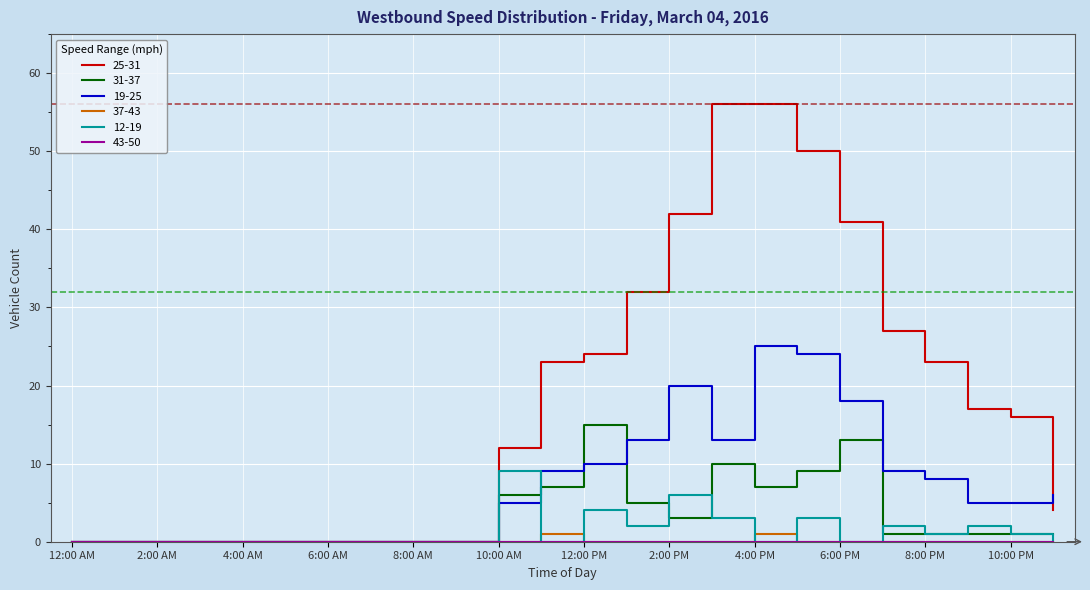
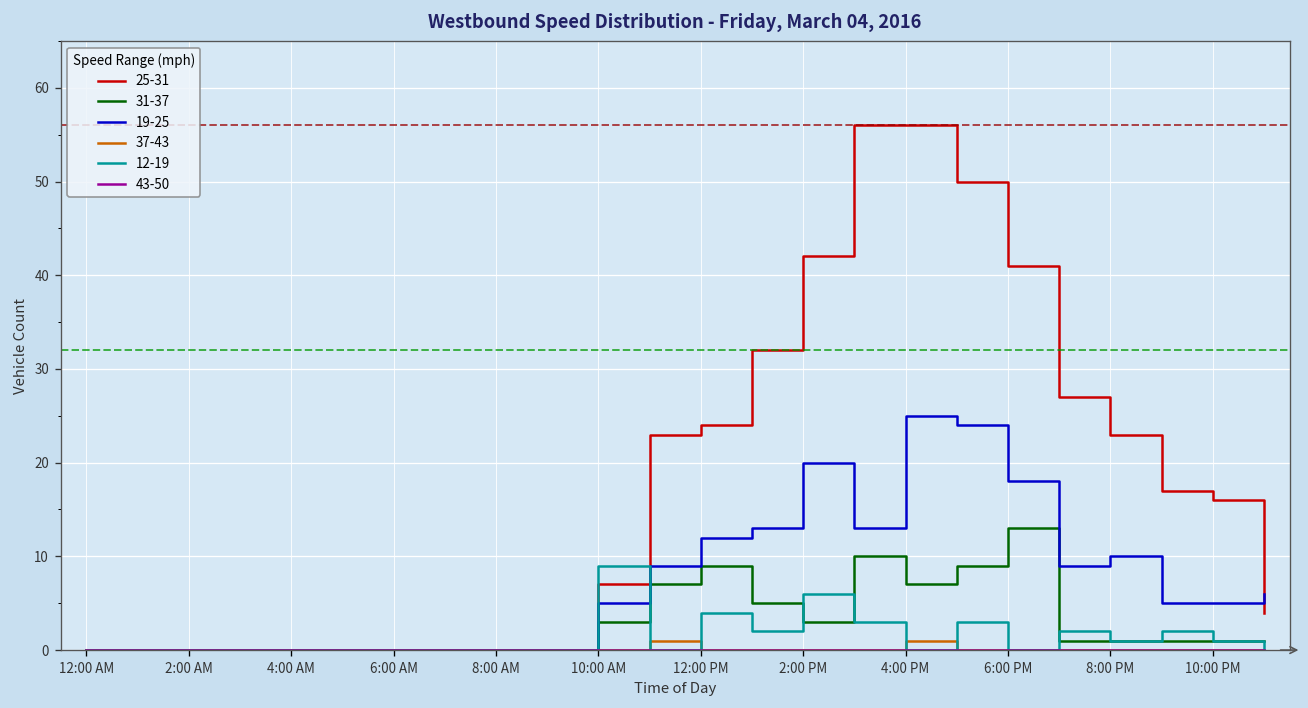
25-31, 10:00 AM: 12 -> 7
31-37, 10:00 AM: 6 -> 3
31-37, 12:00 PM: 15 -> 9
19-25, 12:00 PM: 10 -> 12
19-25, 8:00 PM: 8 -> 10
